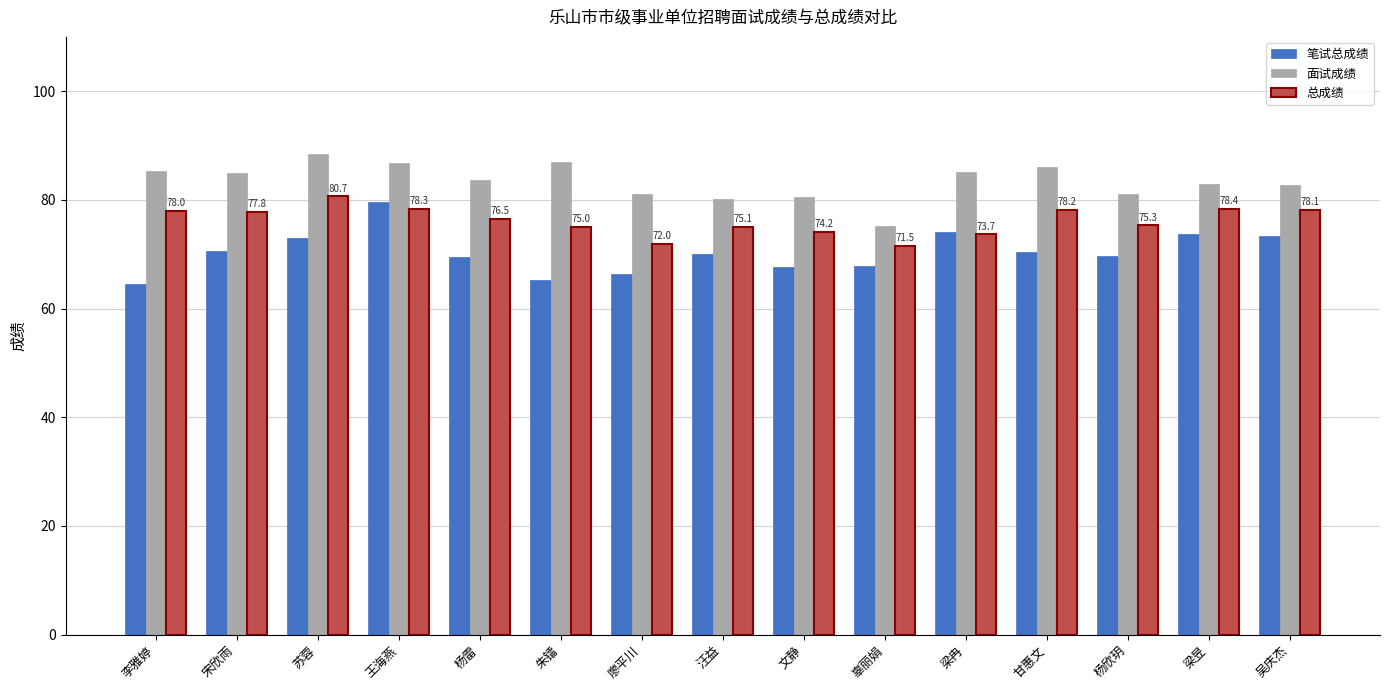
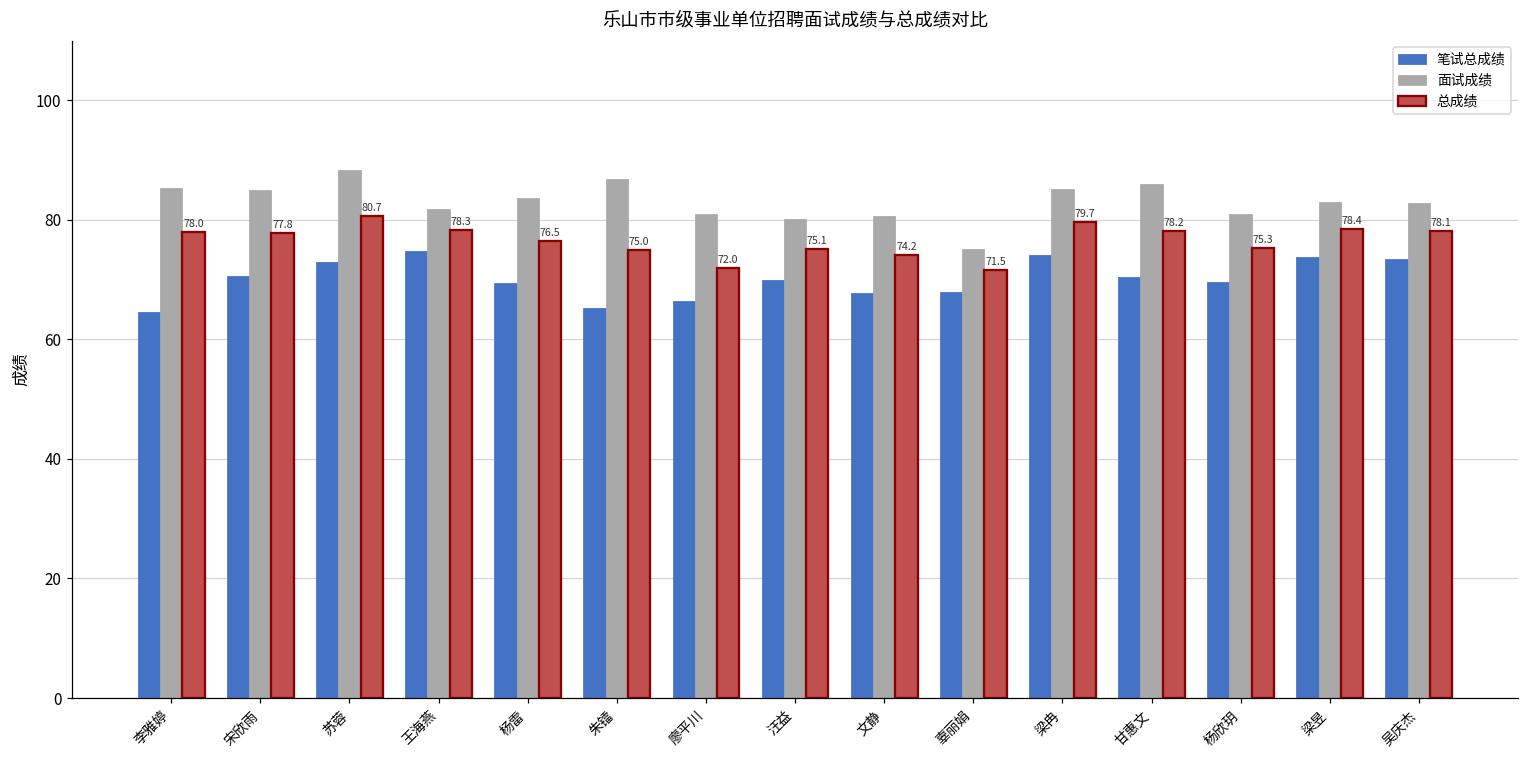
笔试总成绩, 王海燕: 80 -> 75
面试成绩, 王海燕: 87 -> 82
总成绩, 梁冉: 73.7 -> 79.7
